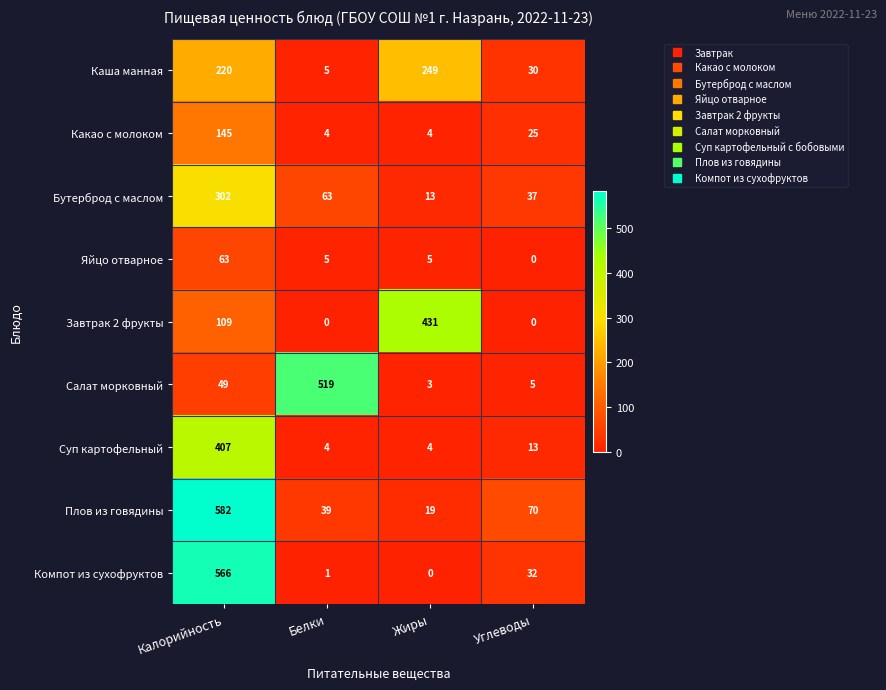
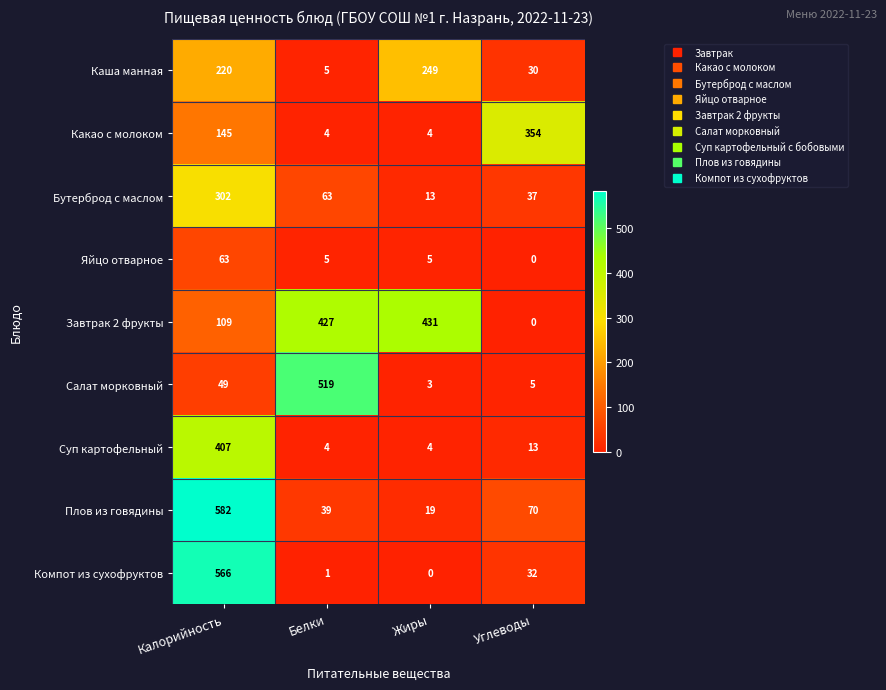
Какао с молоком, Углеводы: 25 -> 354
Завтрак 2 фрукты, Белки: 0 -> 427
